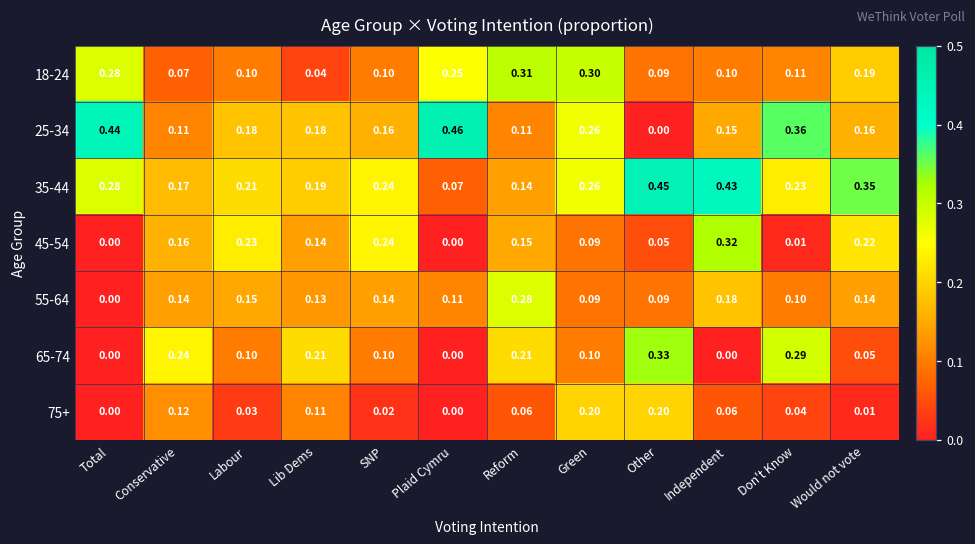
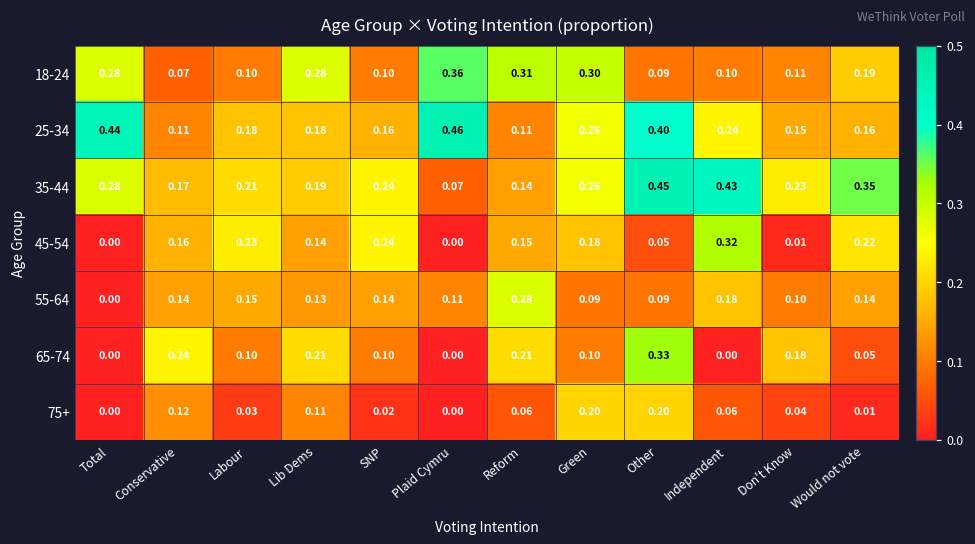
18-24, Lib Dems: 0.04 -> 0.28
18-24, Plaid Cymru: 0.25 -> 0.36
25-34, Other: 0.00 -> 0.40
25-34, Independent: 0.15 -> 0.24
25-34, Don't Know: 0.36 -> 0.15
45-54, Green: 0.09 -> 0.18
65-74, Don't Know: 0.29 -> 0.18
